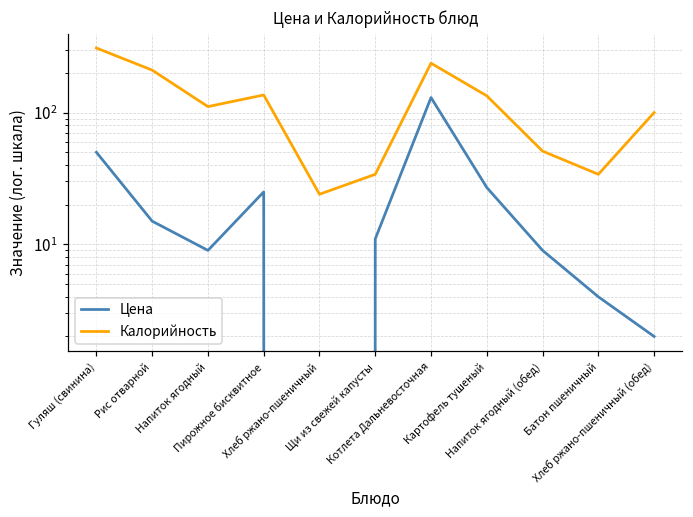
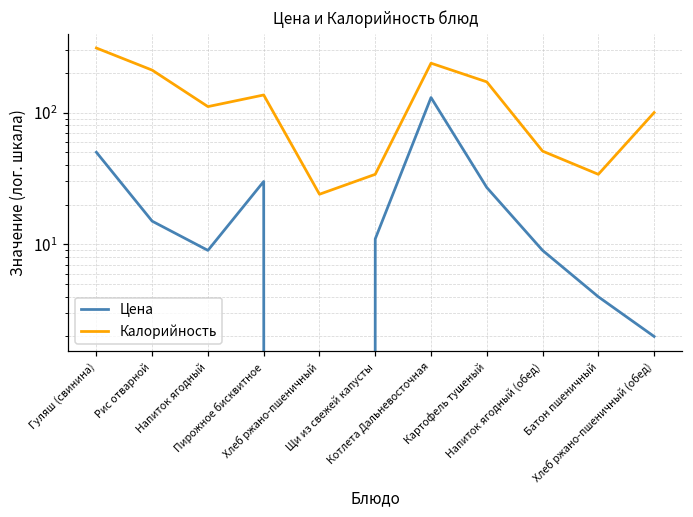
Цена, Пирожное бисквитное: 25 -> 30
Калорийность, Картофель тушеный: 130 -> 170
